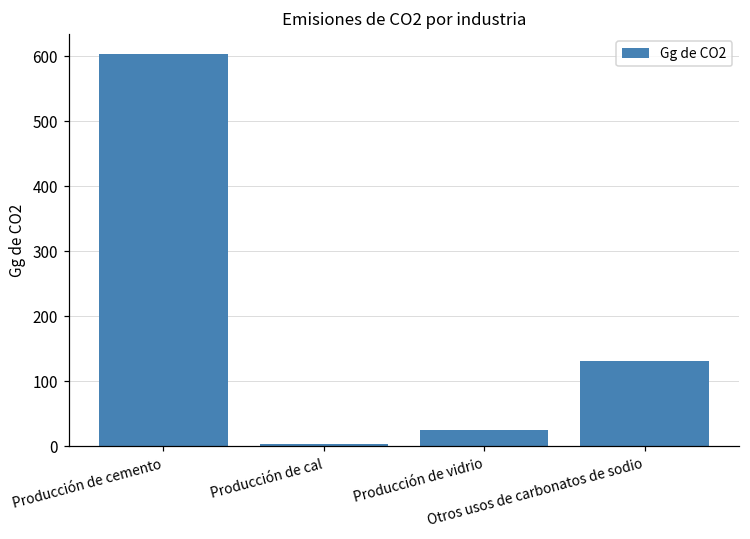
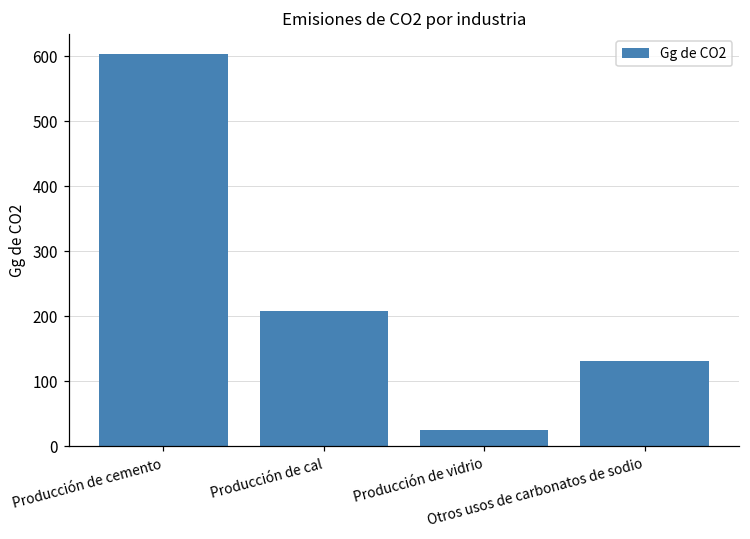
Producción de cal: 0 -> 210
